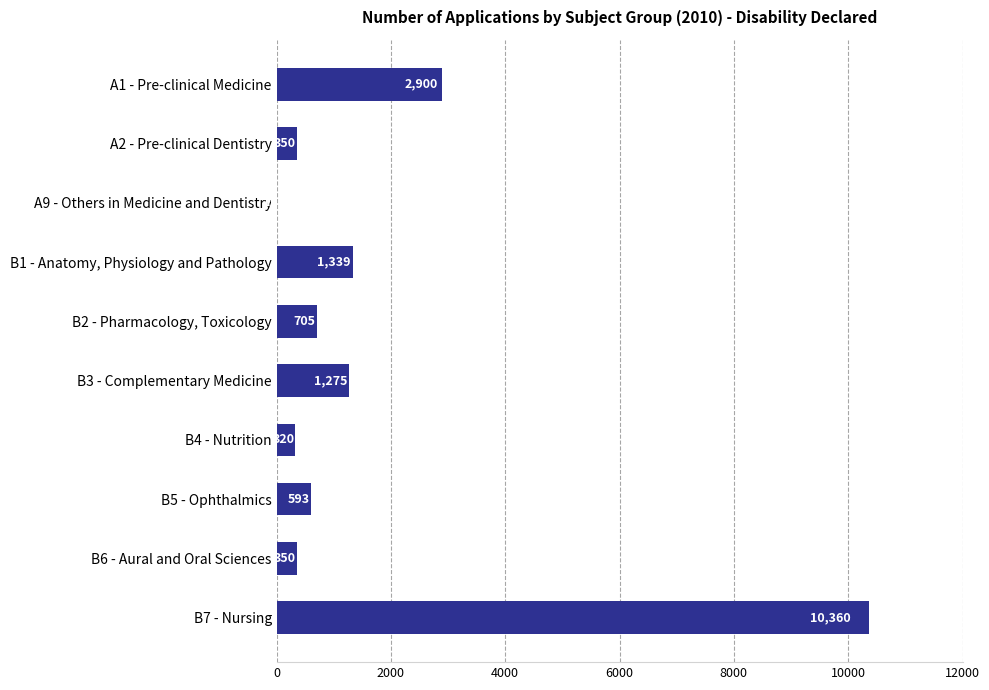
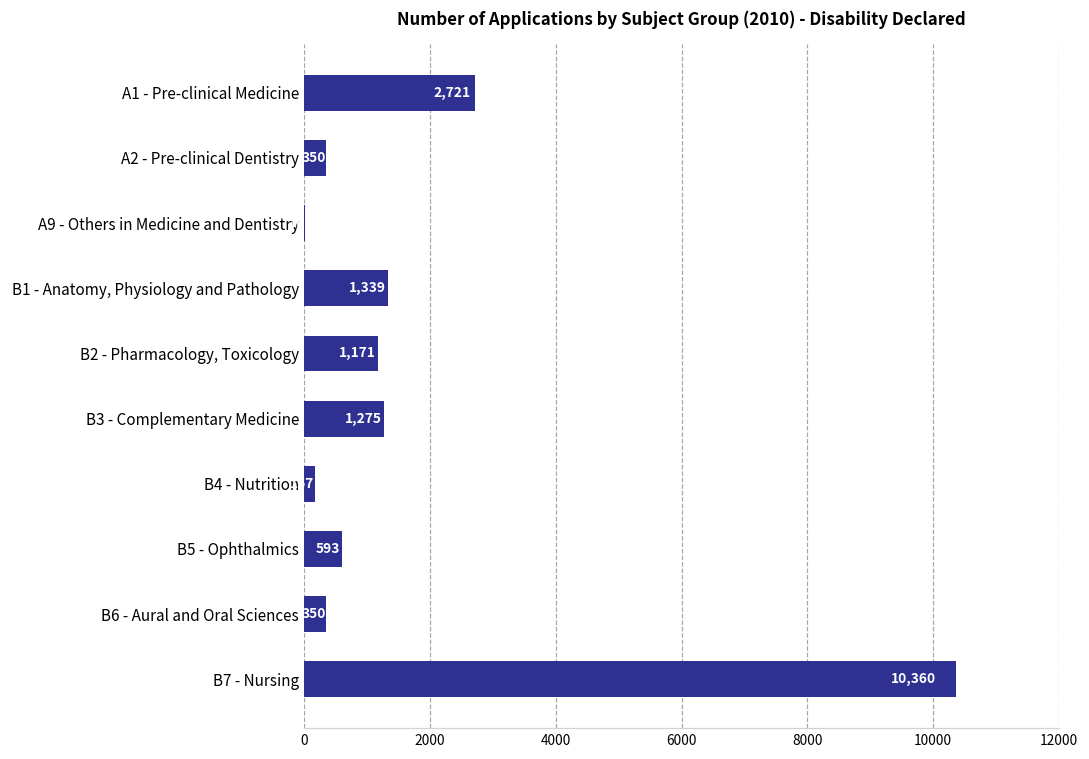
A1 - Pre-clinical Medicine: 2,900 -> 2,721
B2 - Pharmacology, Toxicology: 705 -> 1,171
B4 - Nutrition: 300 -> 200
